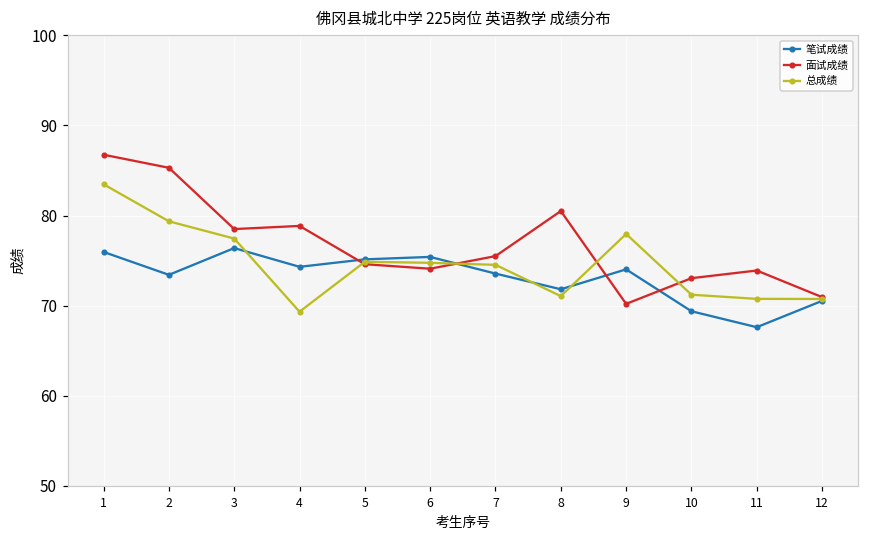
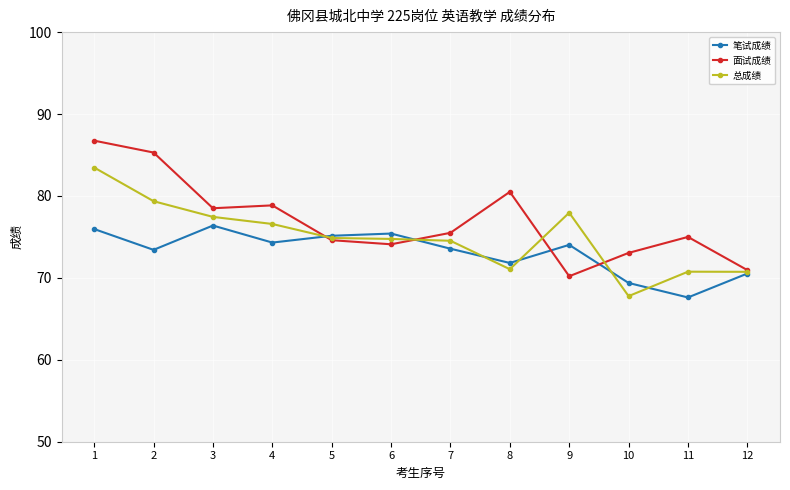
总成绩, 4: 69 -> 77
总成绩, 10: 71 -> 68
面试成绩, 11: 74 -> 75
